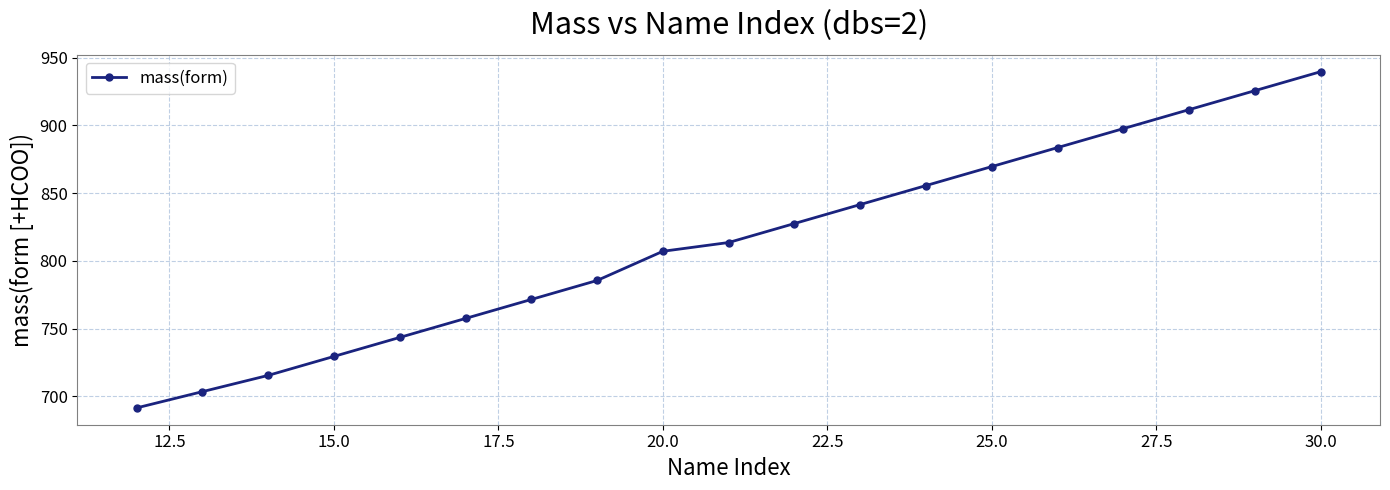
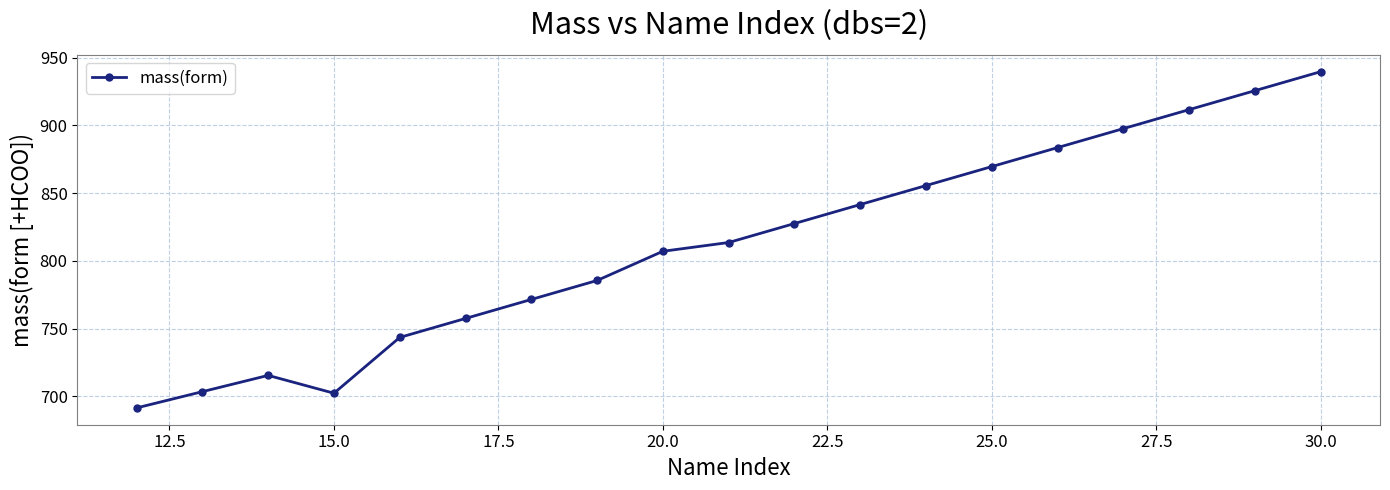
15.0: 730 -> 702
